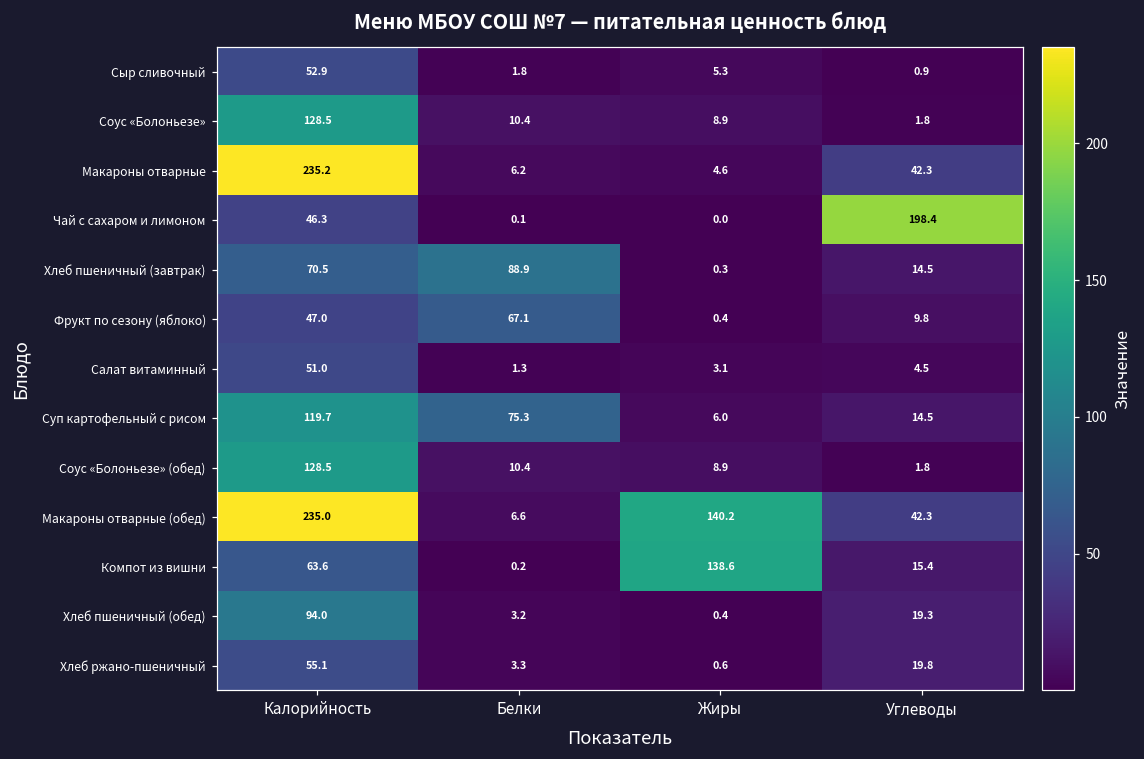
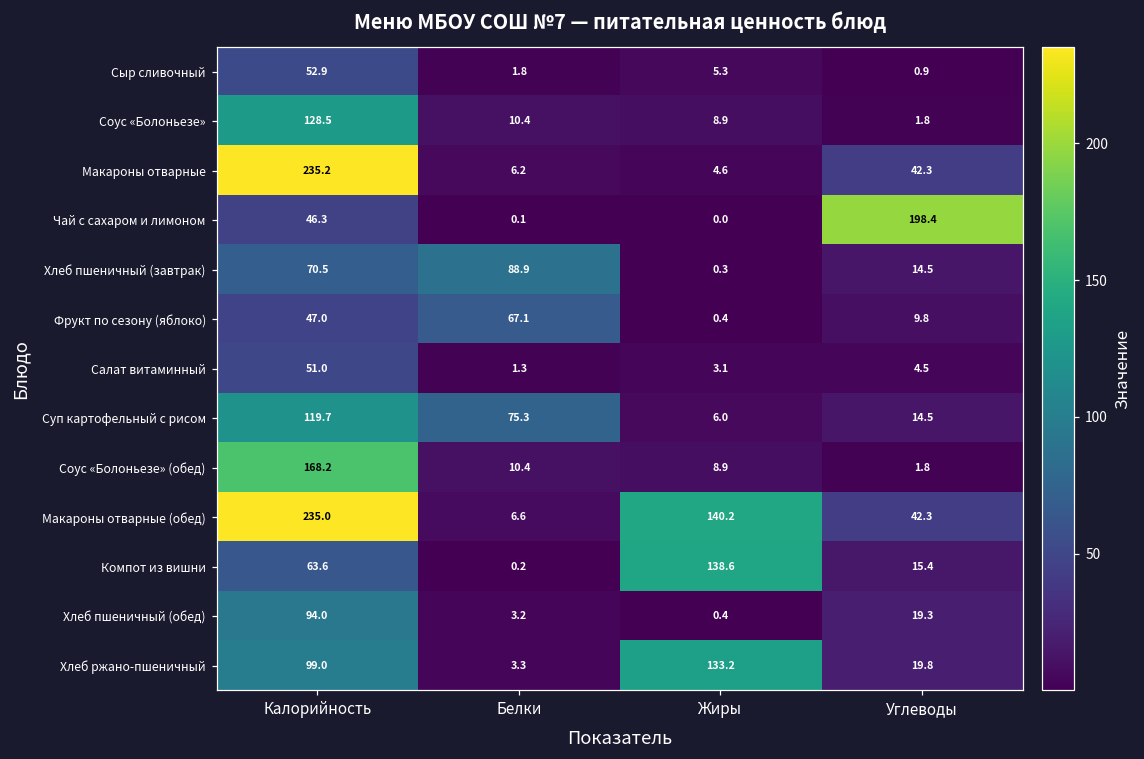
Соус «Болоньезе» (обед), Калорийность: 128.5 -> 168.2
Хлеб ржано-пшеничный, Калорийность: 55.1 -> 99.0
Хлеб ржано-пшеничный, Жиры: 0.6 -> 133.2
